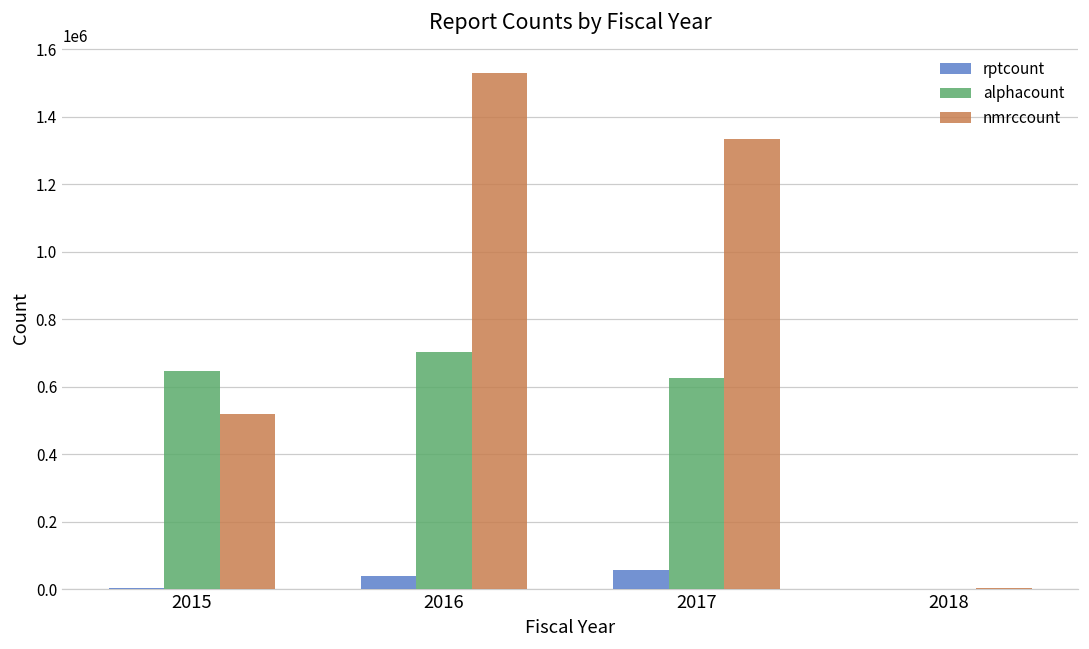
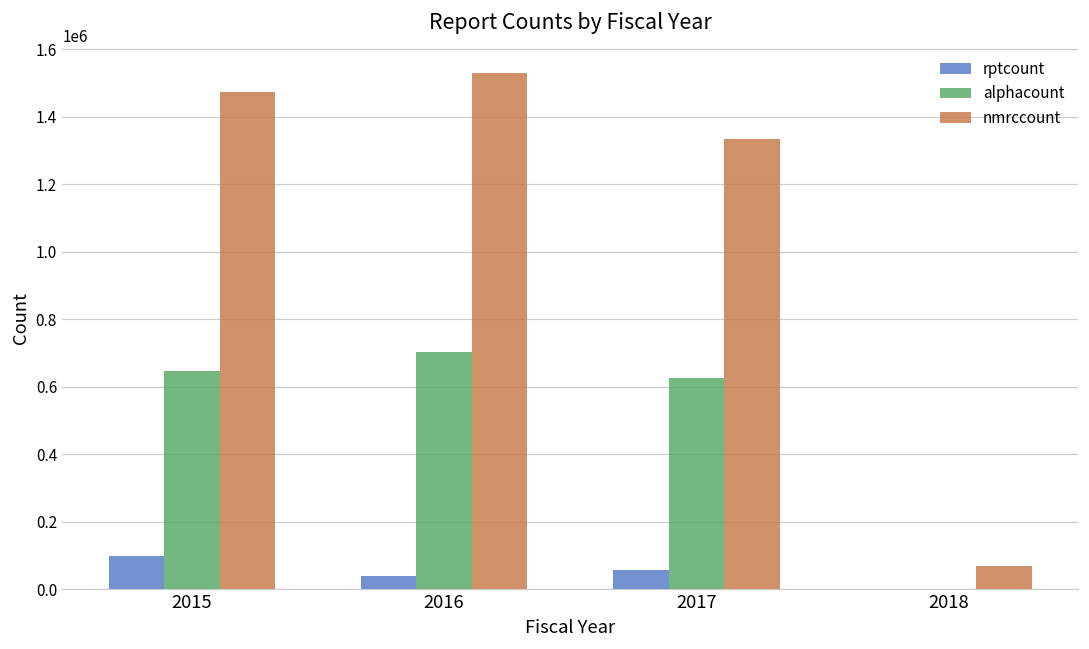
rptcount, 2015: 0 -> 100000
nmrccount, 2015: 520000 -> 1470000
nmrccount, 2018: 0 -> 70000
